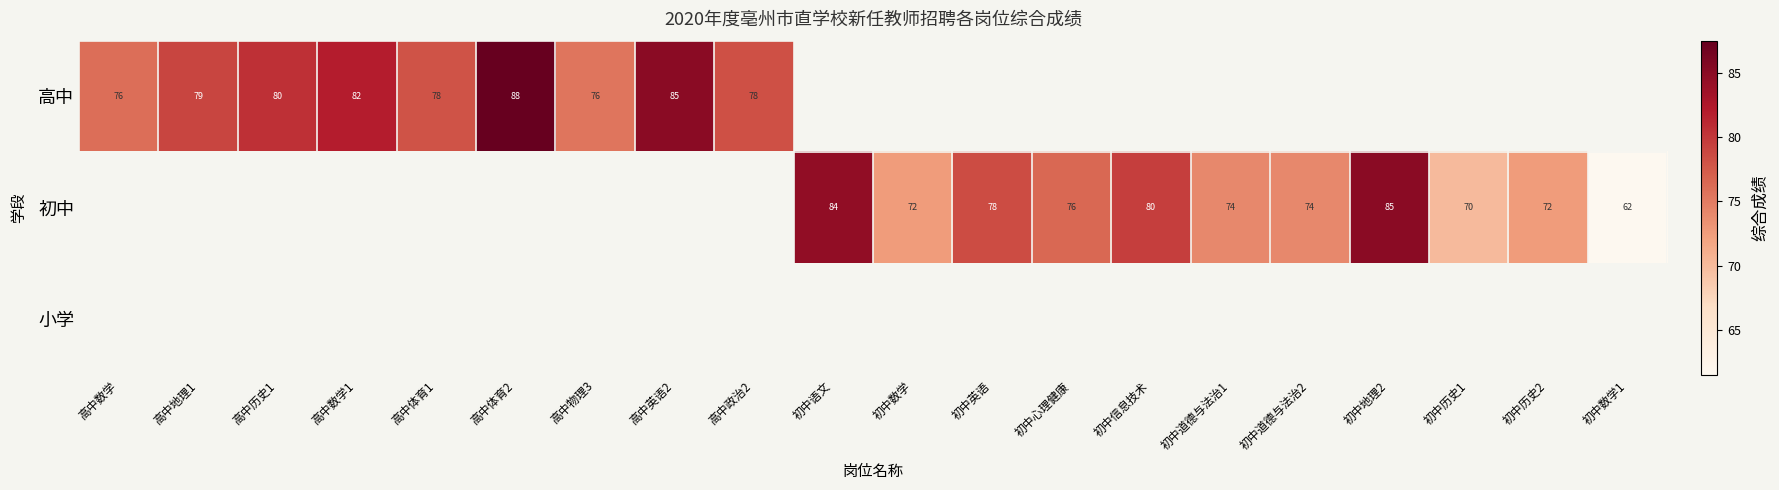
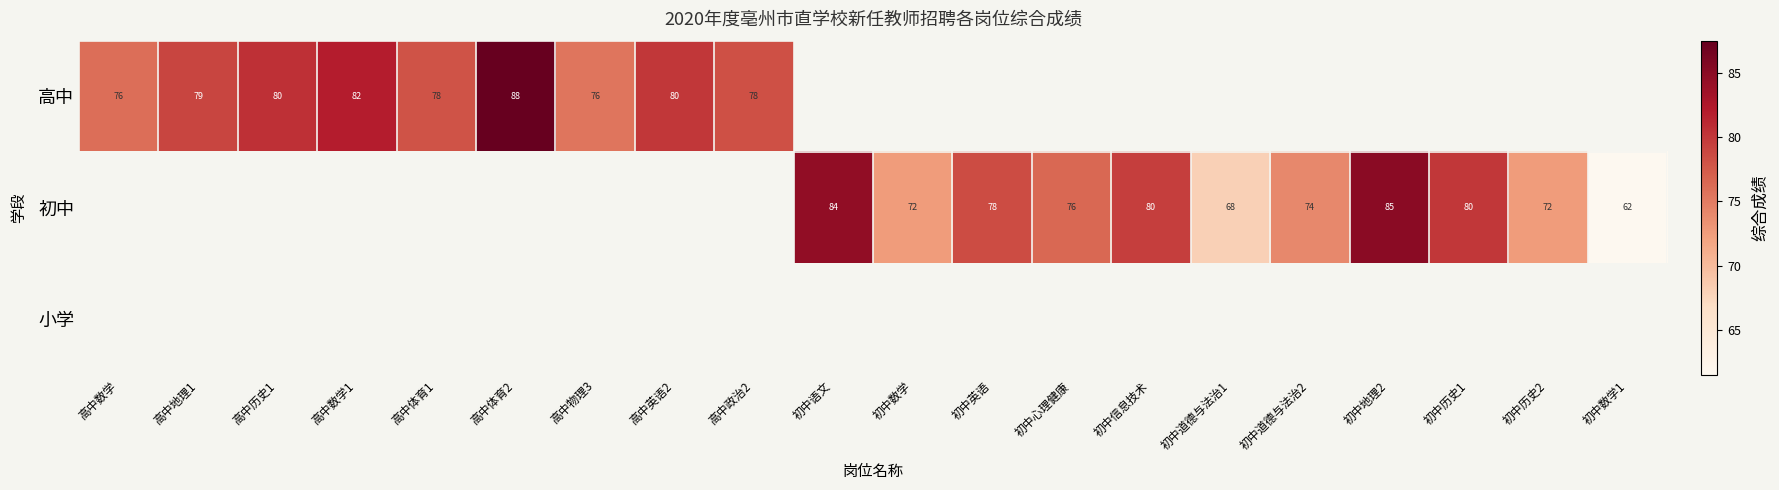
高中, 高中英语2: 85 -> 80
初中, 初中道德与法治1: 74 -> 68
初中, 初中历史1: 70 -> 80
